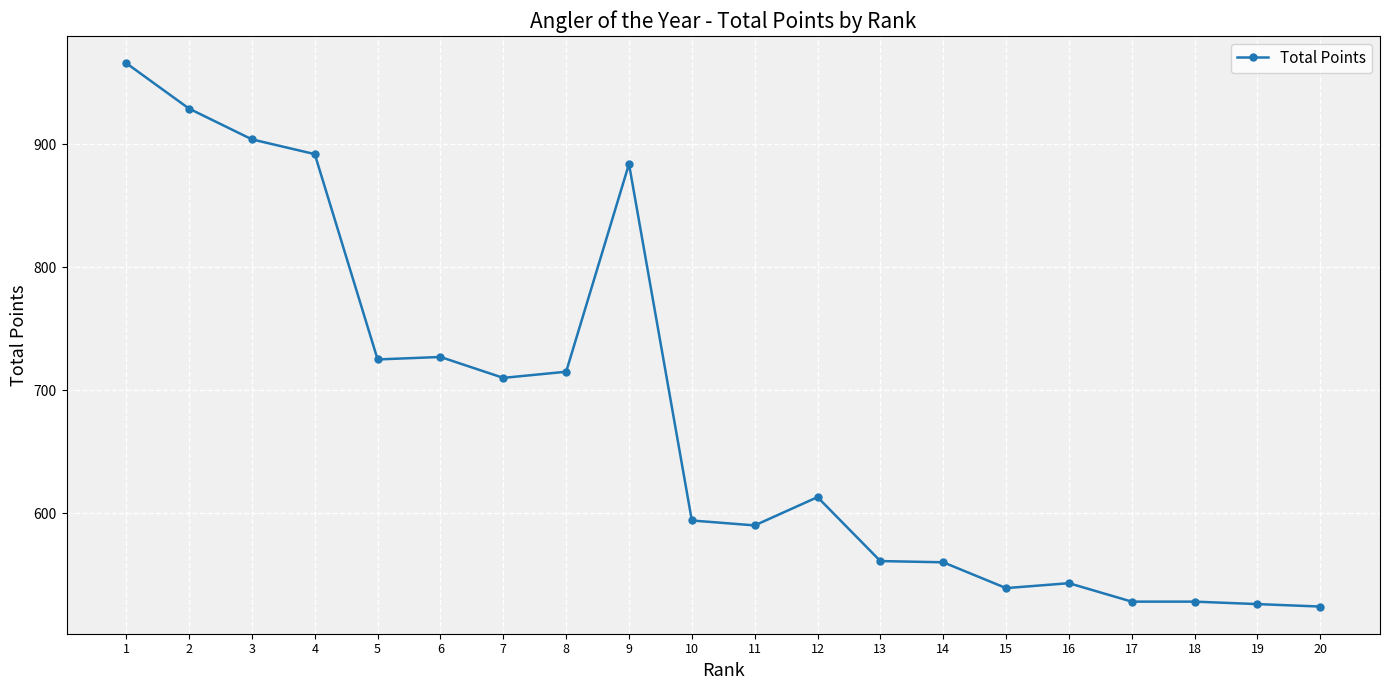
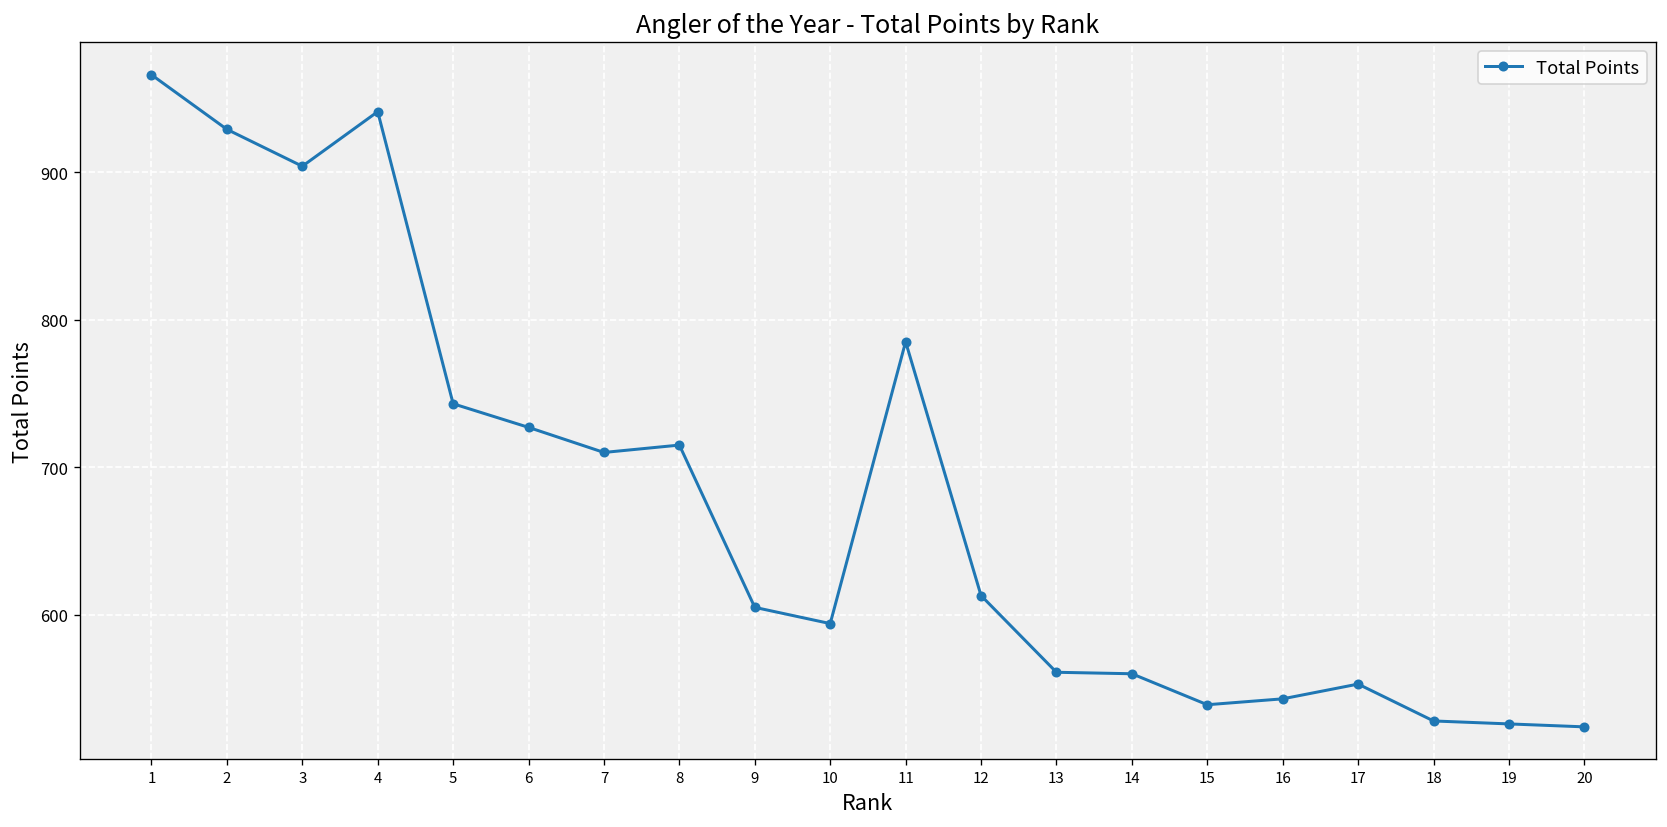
4: 892 -> 941
5: 725 -> 743
9: 884 -> 605
11: 590 -> 785
17: 528 -> 553
